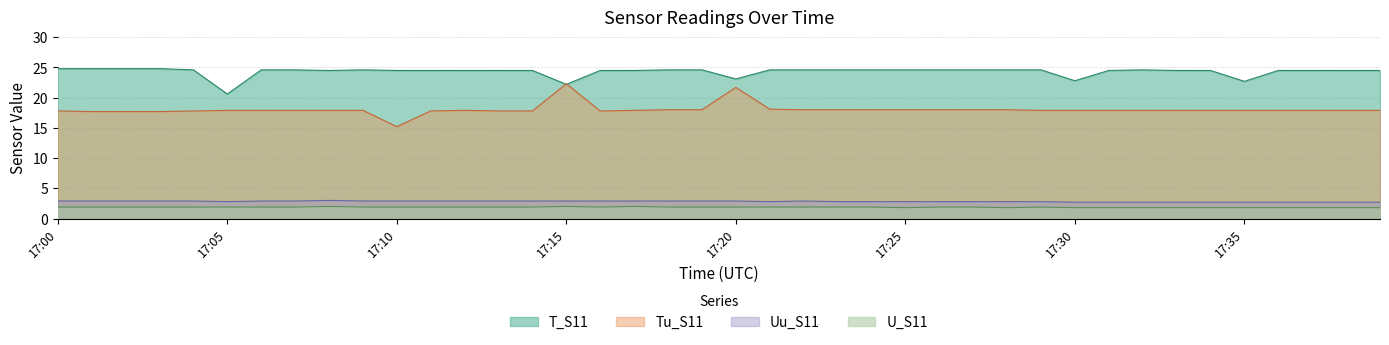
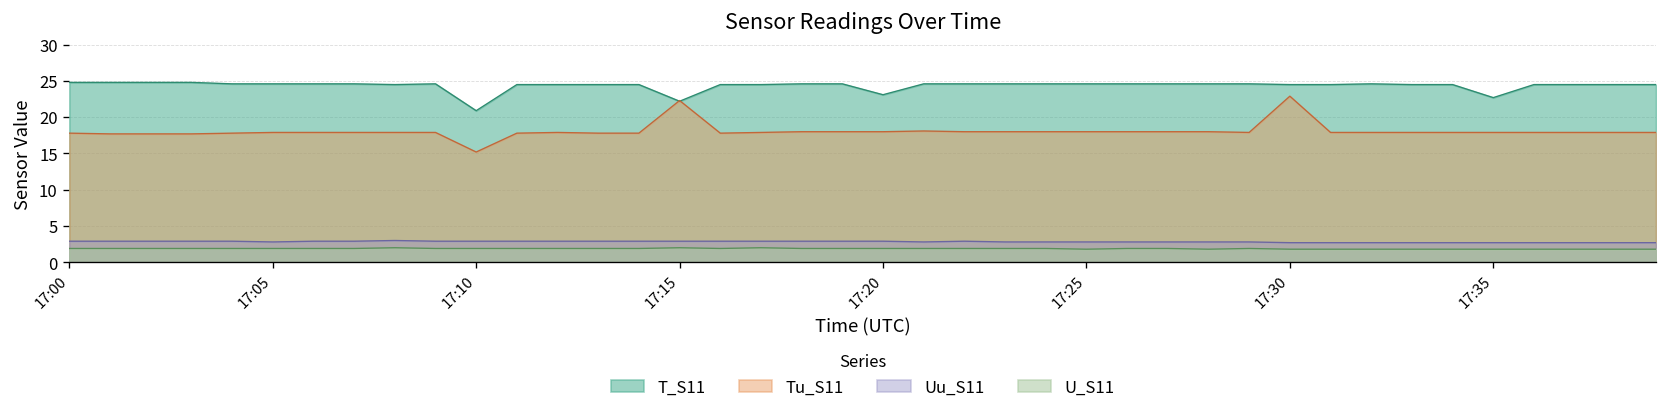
T_S11, 17:05: 21 -> 25
T_S11, 17:10: 25 -> 21
Tu_S11, 17:20: 22 -> 18
T_S11, 17:30: 23 -> 25
Tu_S11, 17:30: 18 -> 23
